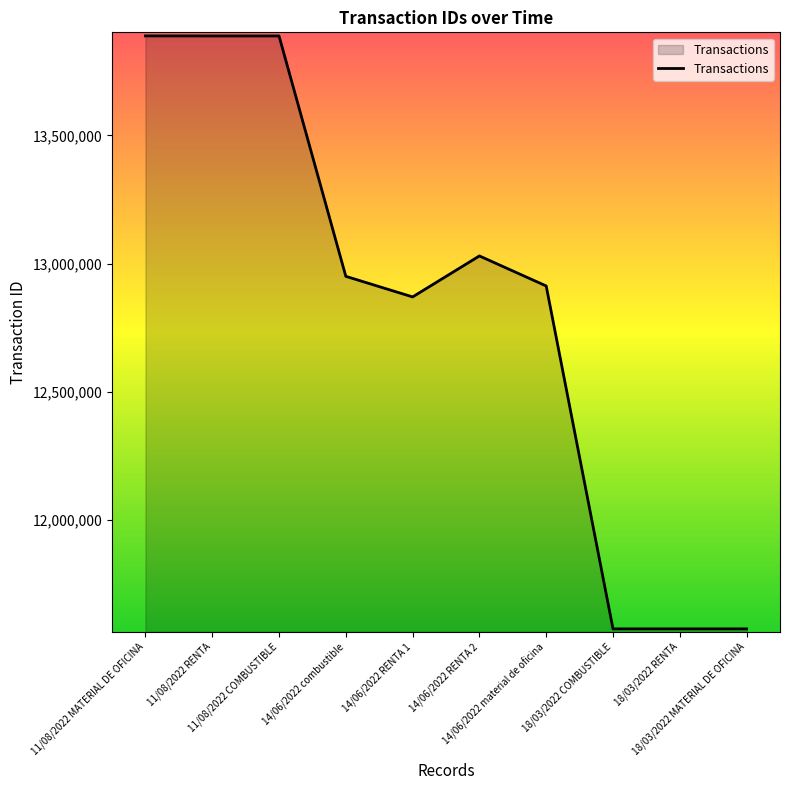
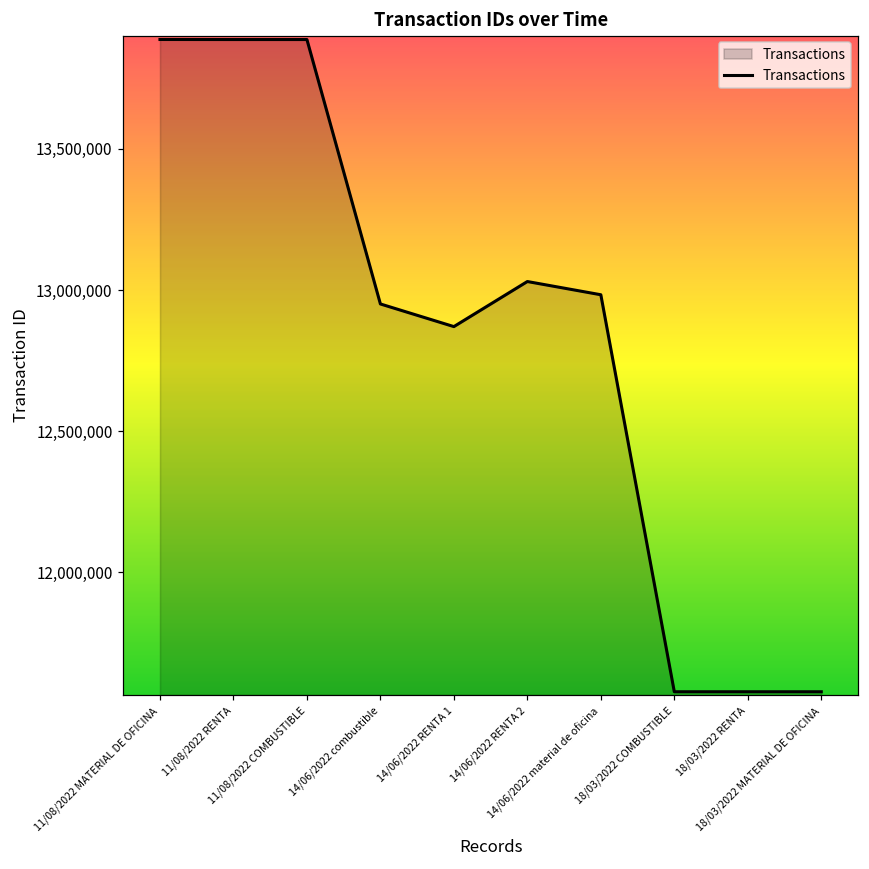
14/06/2022 material de oficina: 12,910,000 -> 12,980,000
